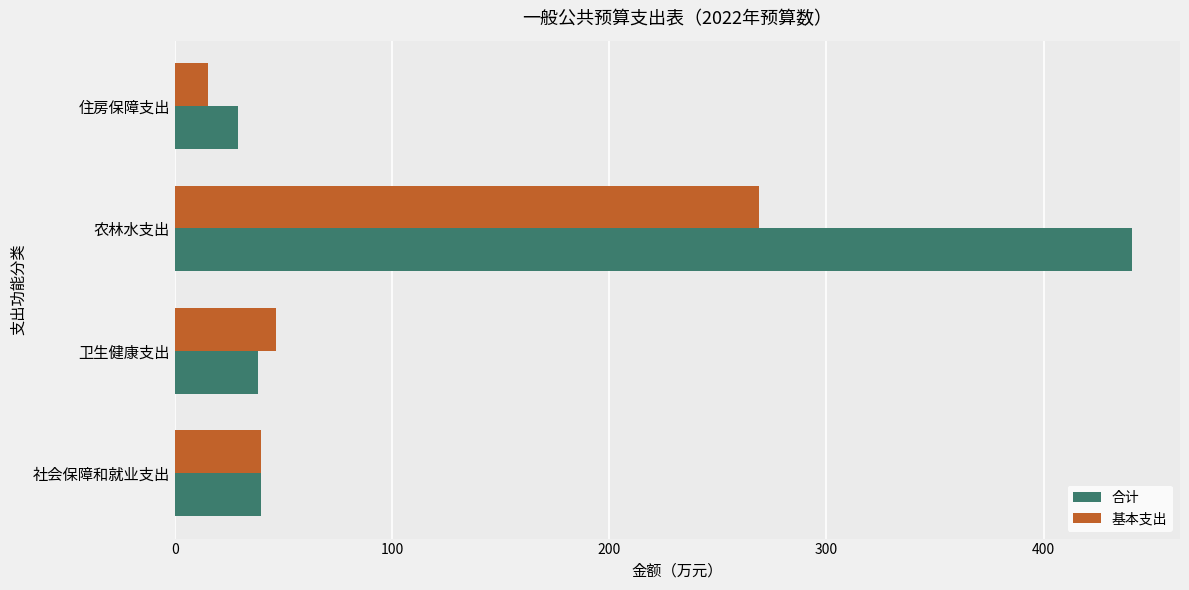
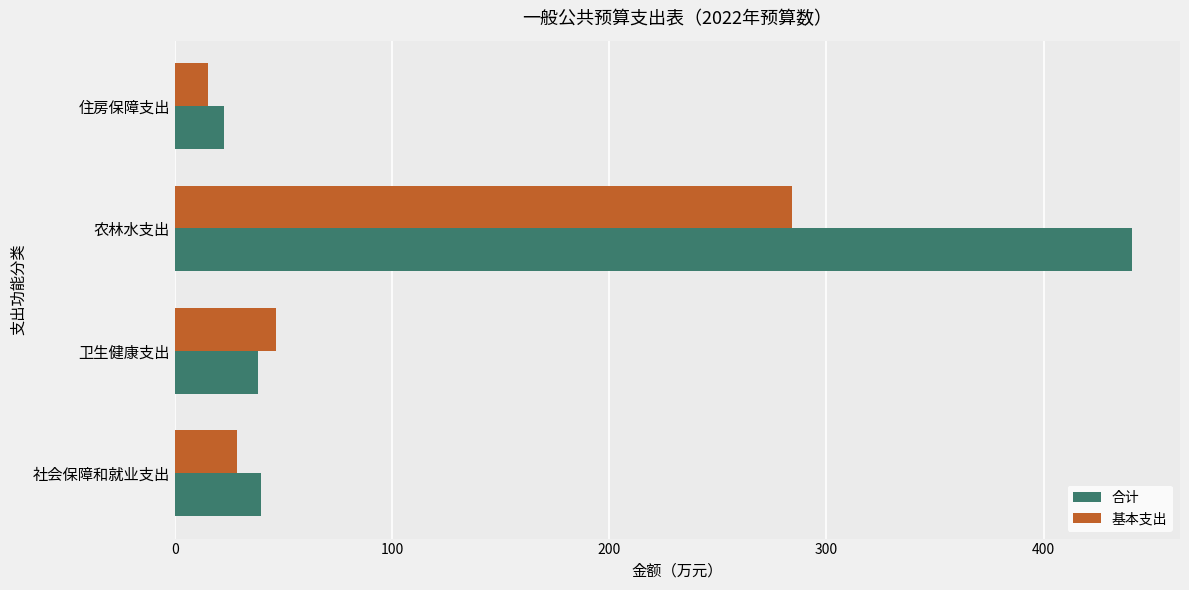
合计, 住房保障支出: 29 -> 23
基本支出, 农林水支出: 269 -> 284
基本支出, 社会保障和就业支出: 40 -> 29
